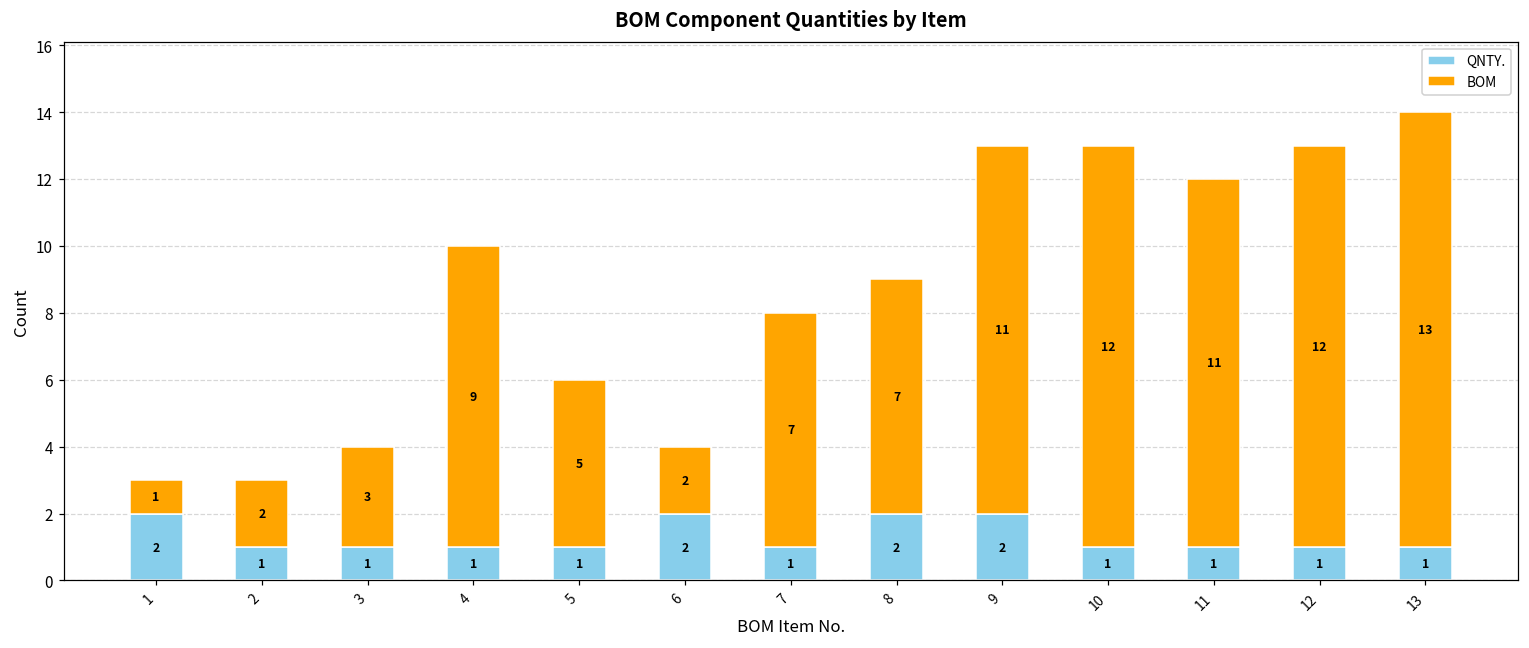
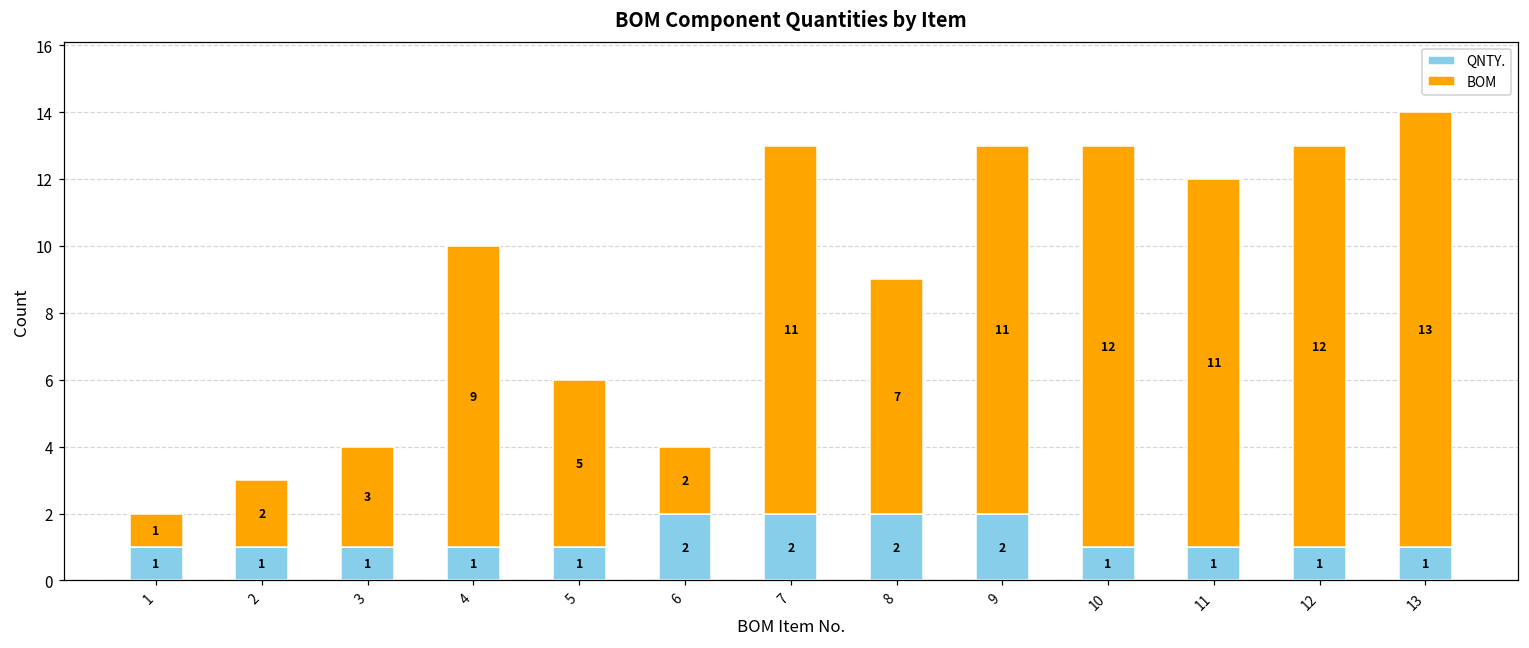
QNTY., 1: 2 -> 1
QNTY., 7: 1 -> 2
BOM, 7: 7 -> 11
